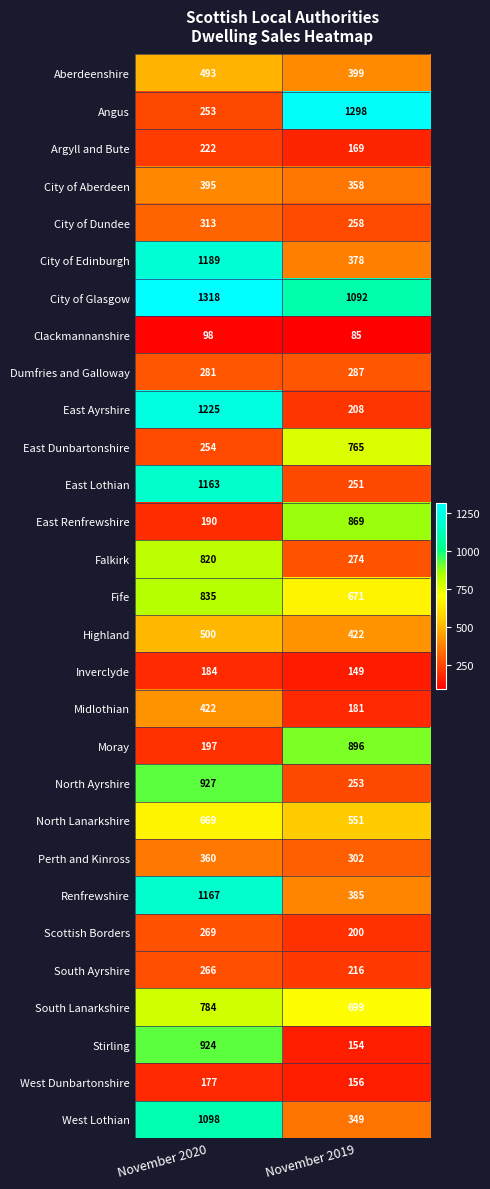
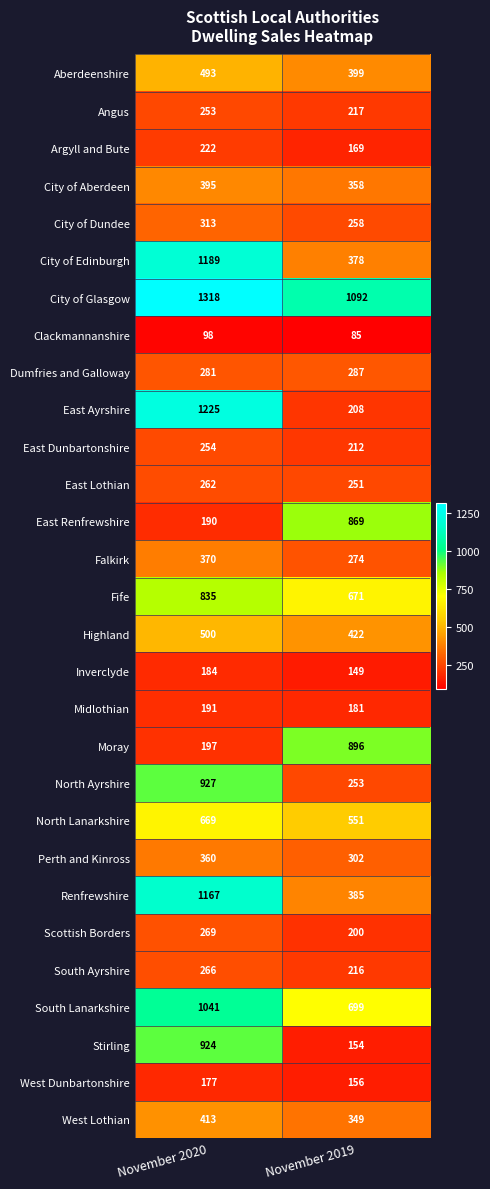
Angus, November 2019: 1298 -> 217
East Dunbartonshire, November 2019: 765 -> 212
East Lothian, November 2020: 1163 -> 262
Falkirk, November 2020: 820 -> 370
Midlothian, November 2020: 422 -> 191
South Lanarkshire, November 2020: 784 -> 1041
West Lothian, November 2020: 1098 -> 413
